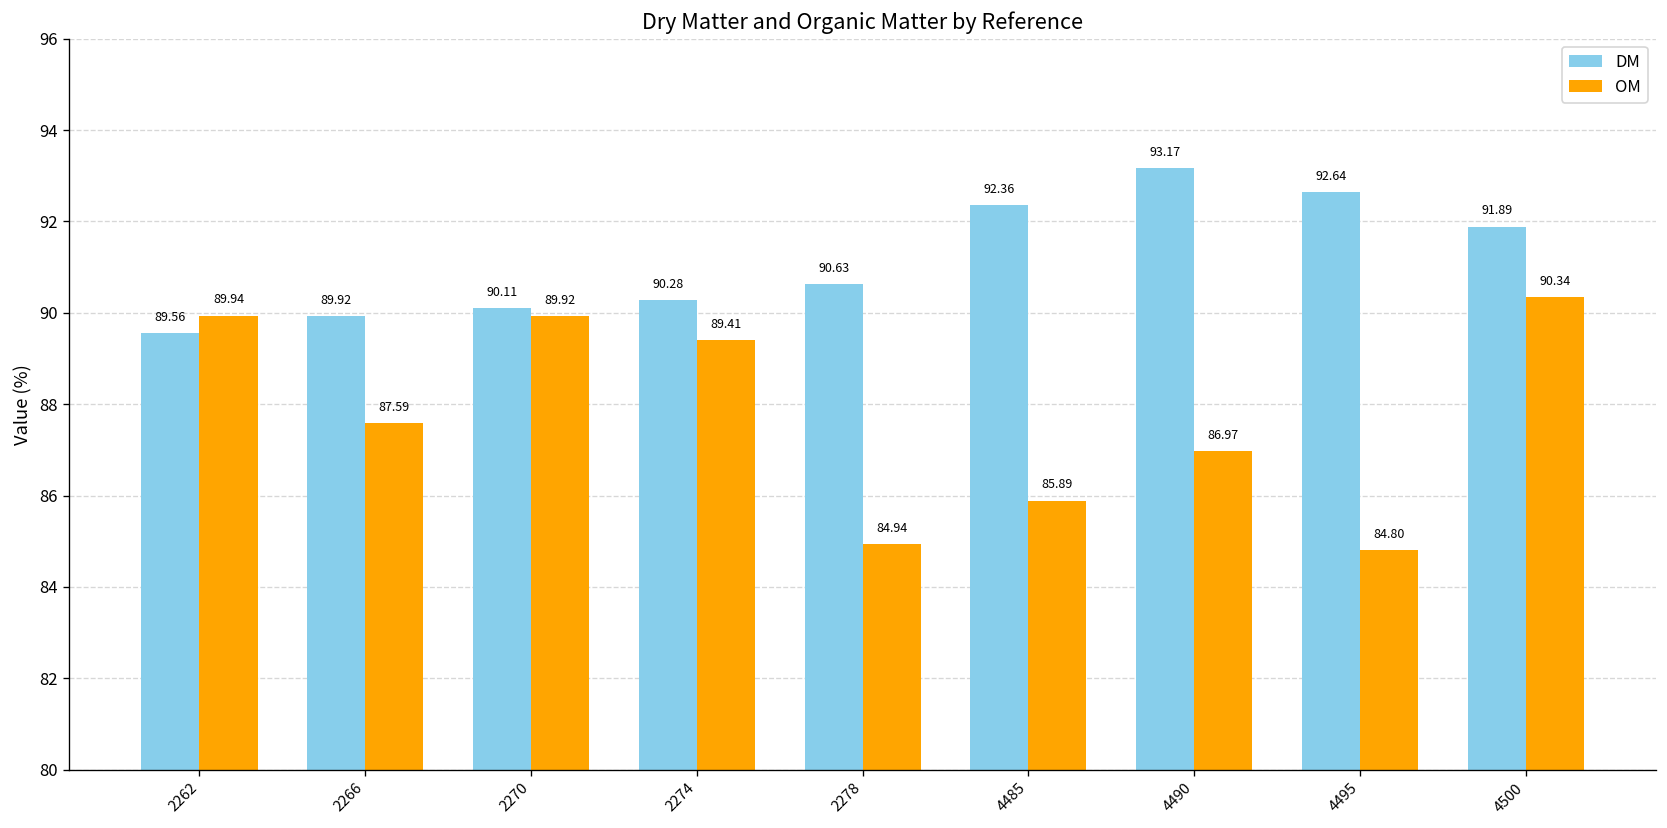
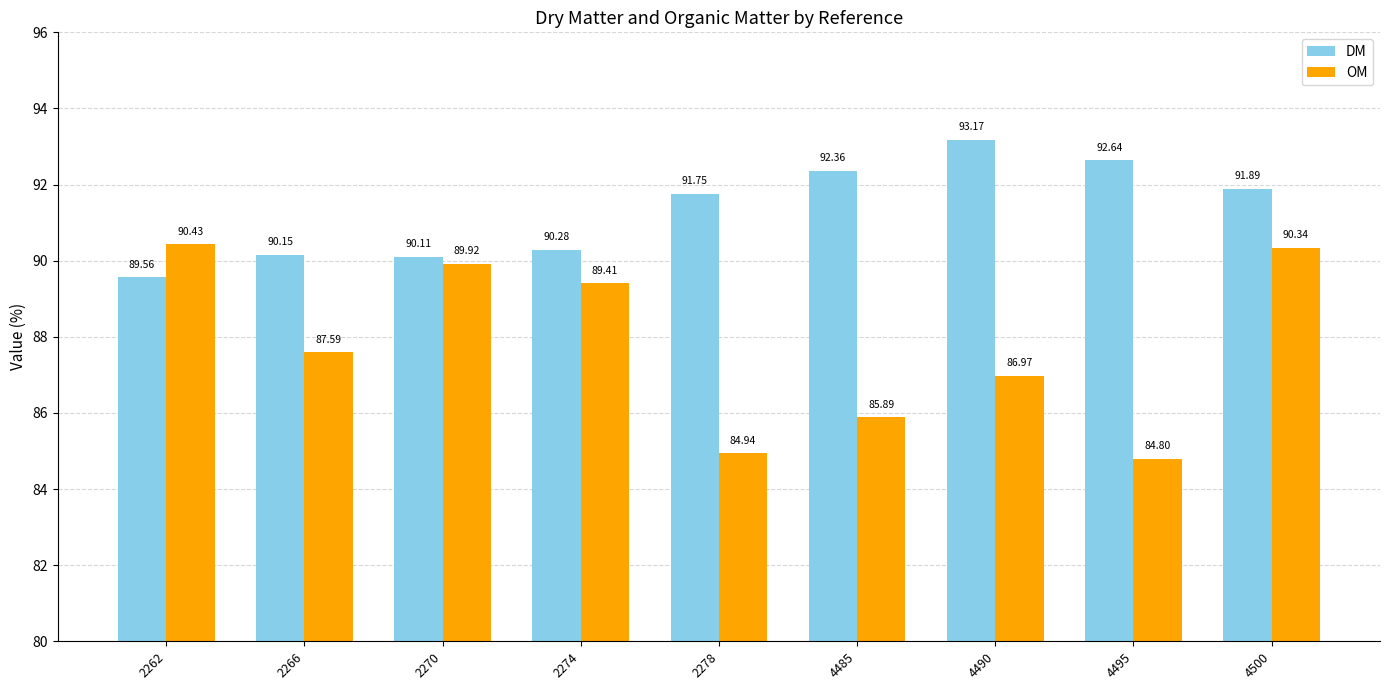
OM, 2262: 89.94 -> 90.43
DM, 2266: 89.92 -> 90.15
DM, 2278: 90.63 -> 91.75
